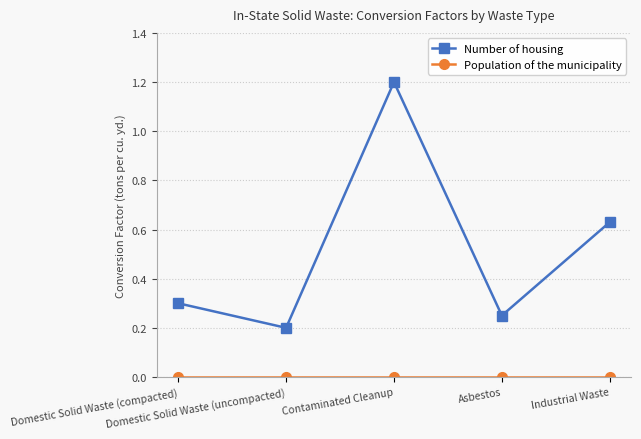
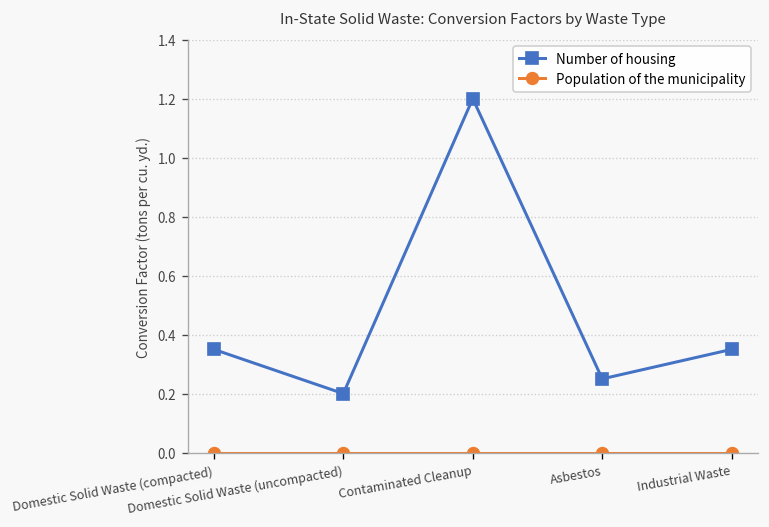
Number of housing, Domestic Solid Waste (compacted): 0.30 -> 0.35
Number of housing, Industrial Waste: 0.63 -> 0.35
